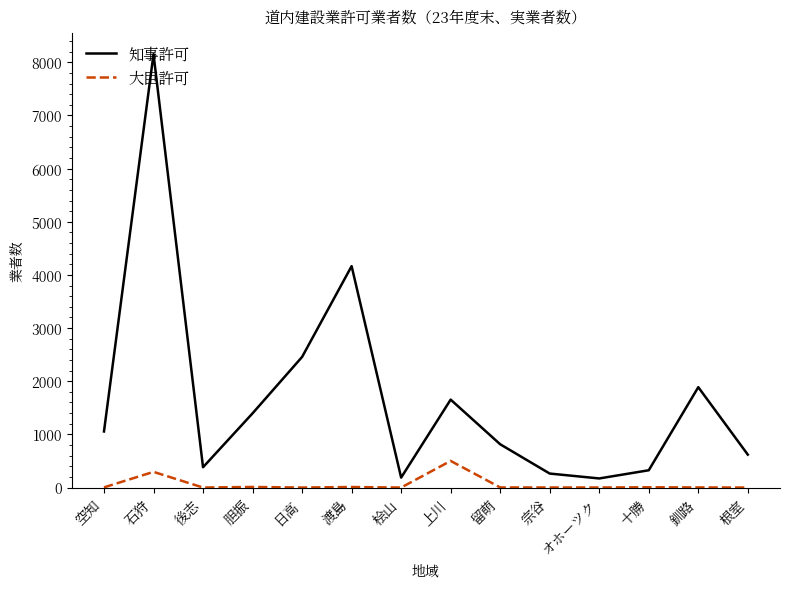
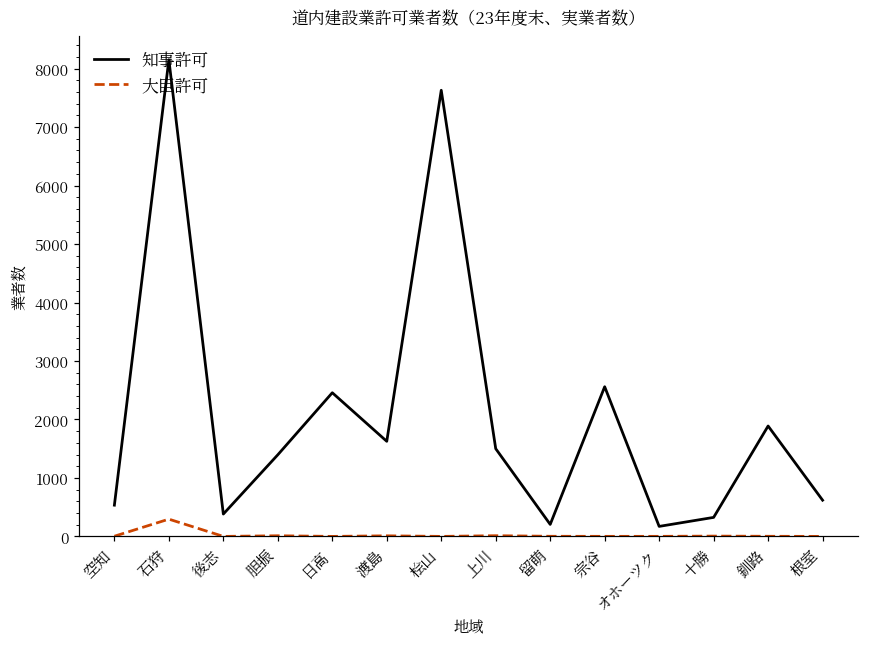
知事許可, 空知: 1100 -> 500
知事許可, 渡島: 4200 -> 1600
知事許可, 桧山: 200 -> 7600
知事許可, 上川: 1700 -> 1500
大臣許可, 上川: 500 -> 0
知事許可, 留萌: 800 -> 200
知事許可, 宗谷: 300 -> 2600
